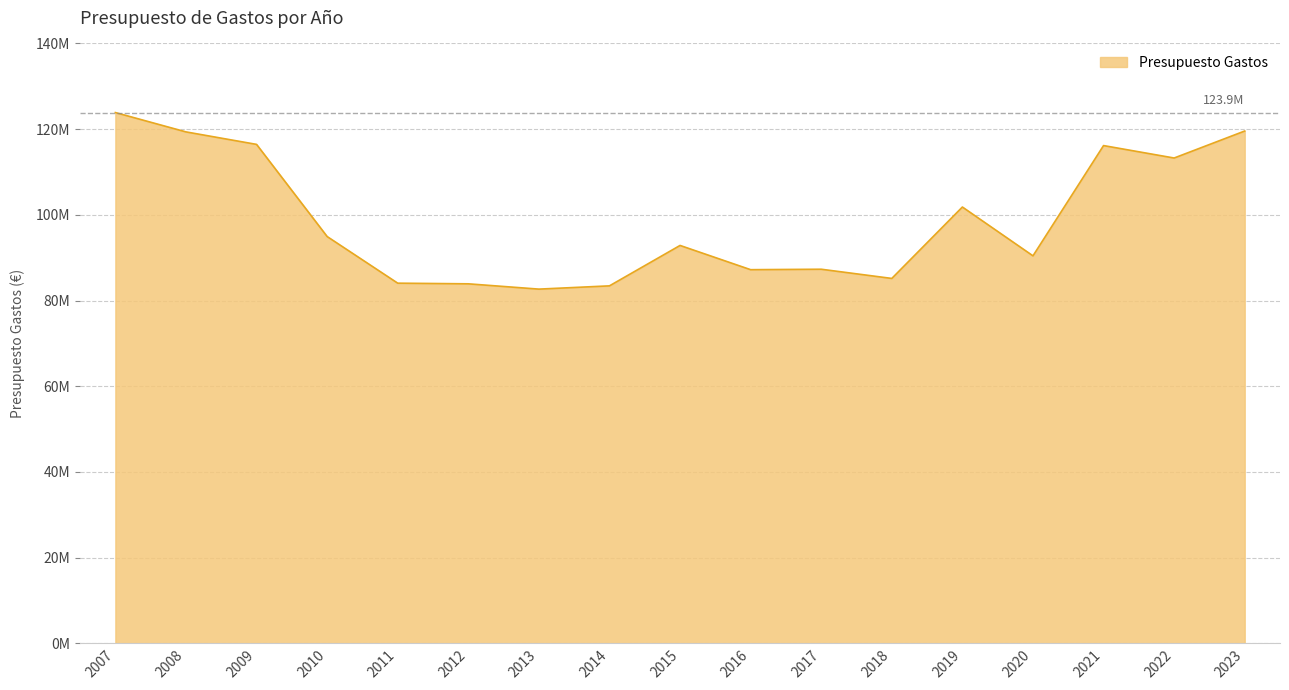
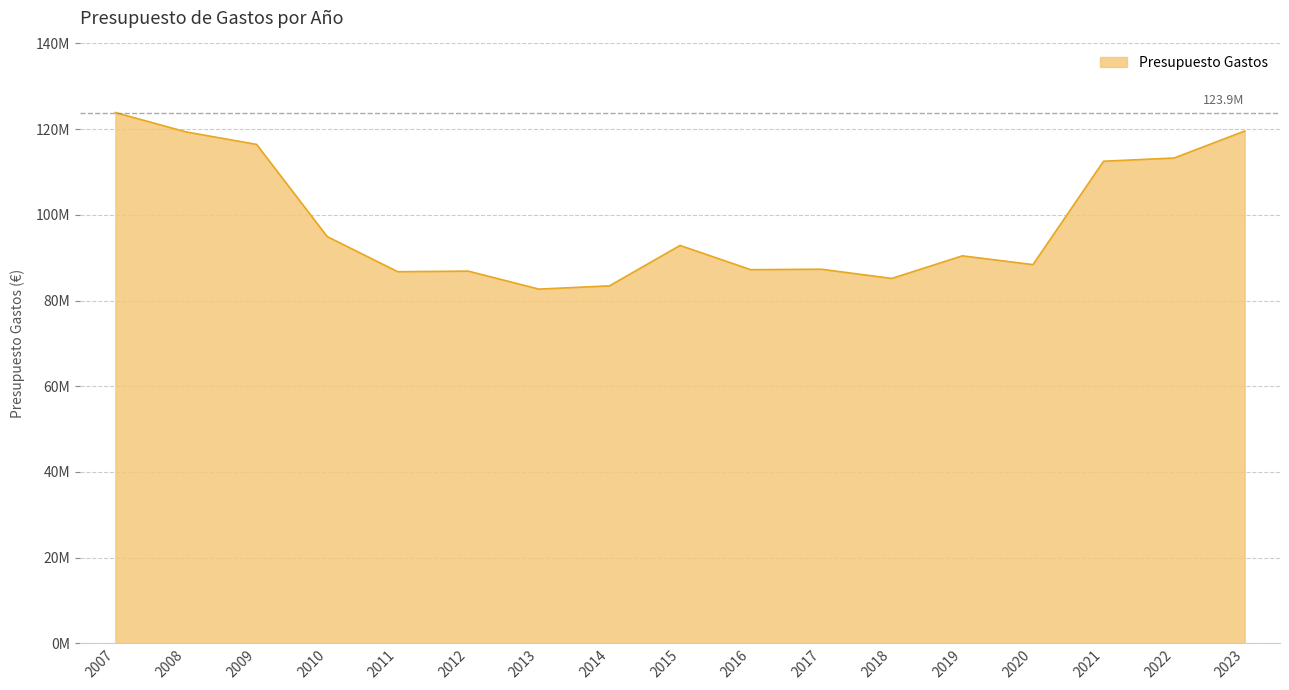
2011: 84000000 -> 87000000
2012: 84000000 -> 87000000
2019: 102000000 -> 90000000
2020: 90000000 -> 88000000
2021: 116000000 -> 113000000
